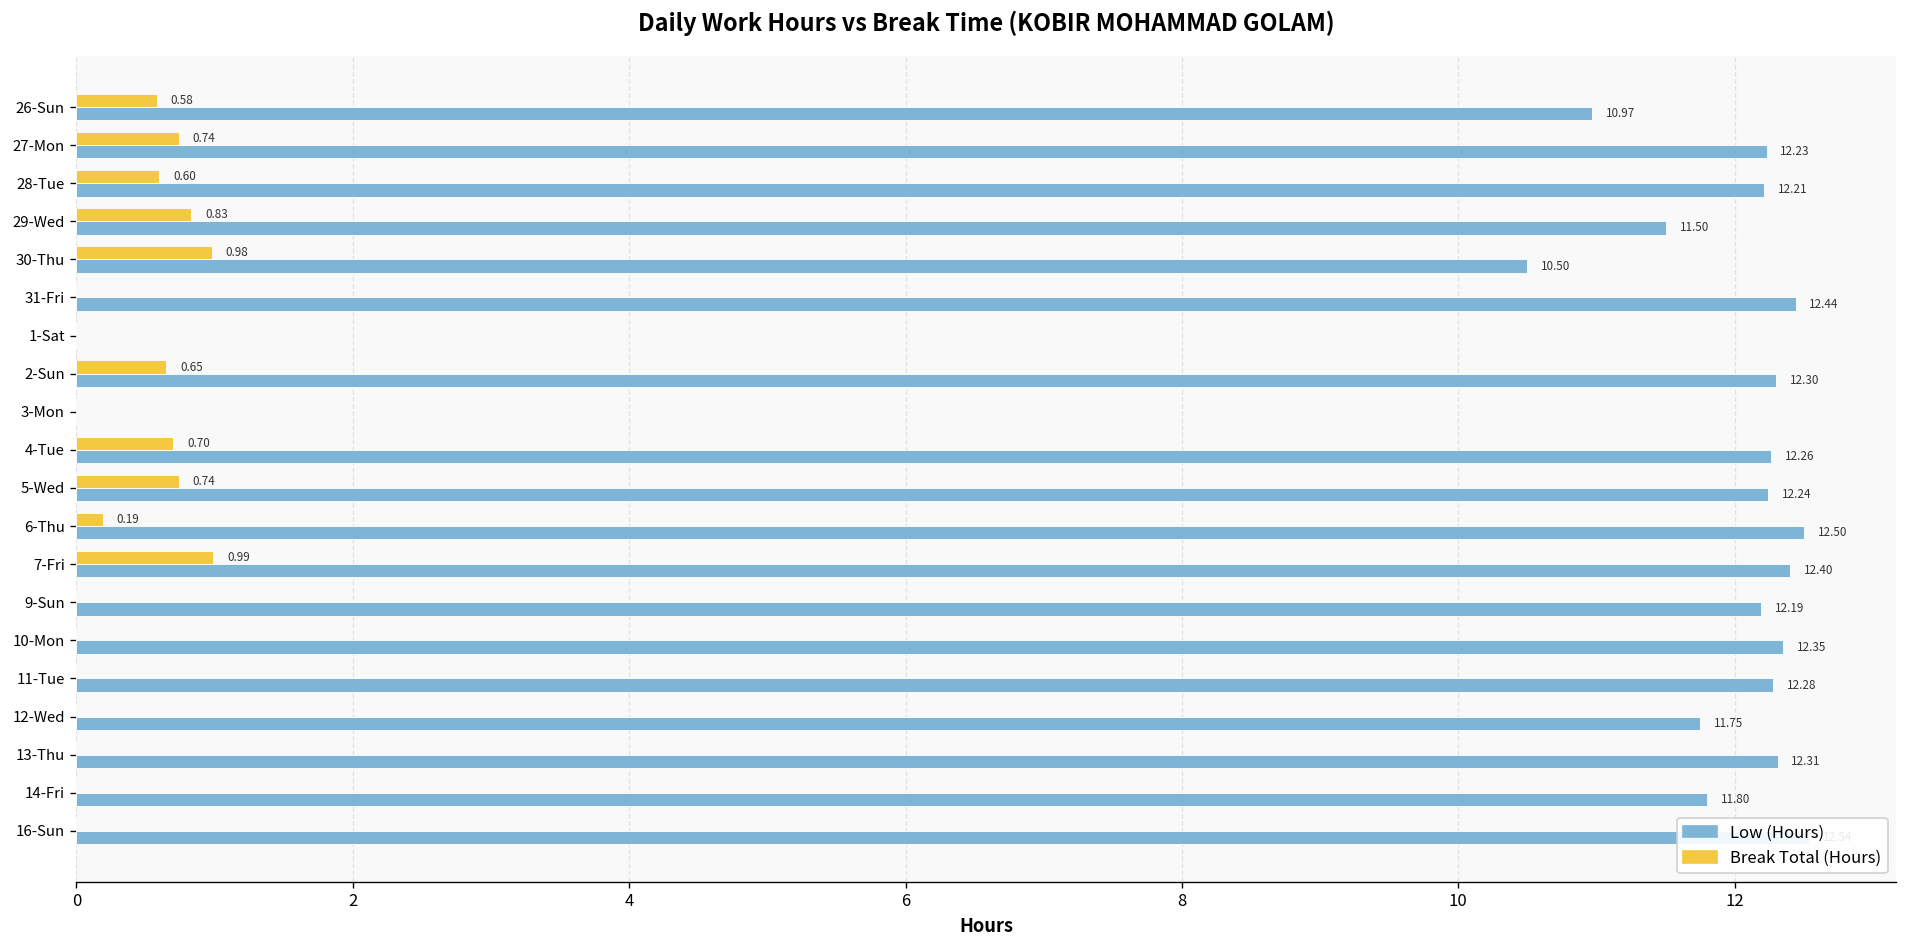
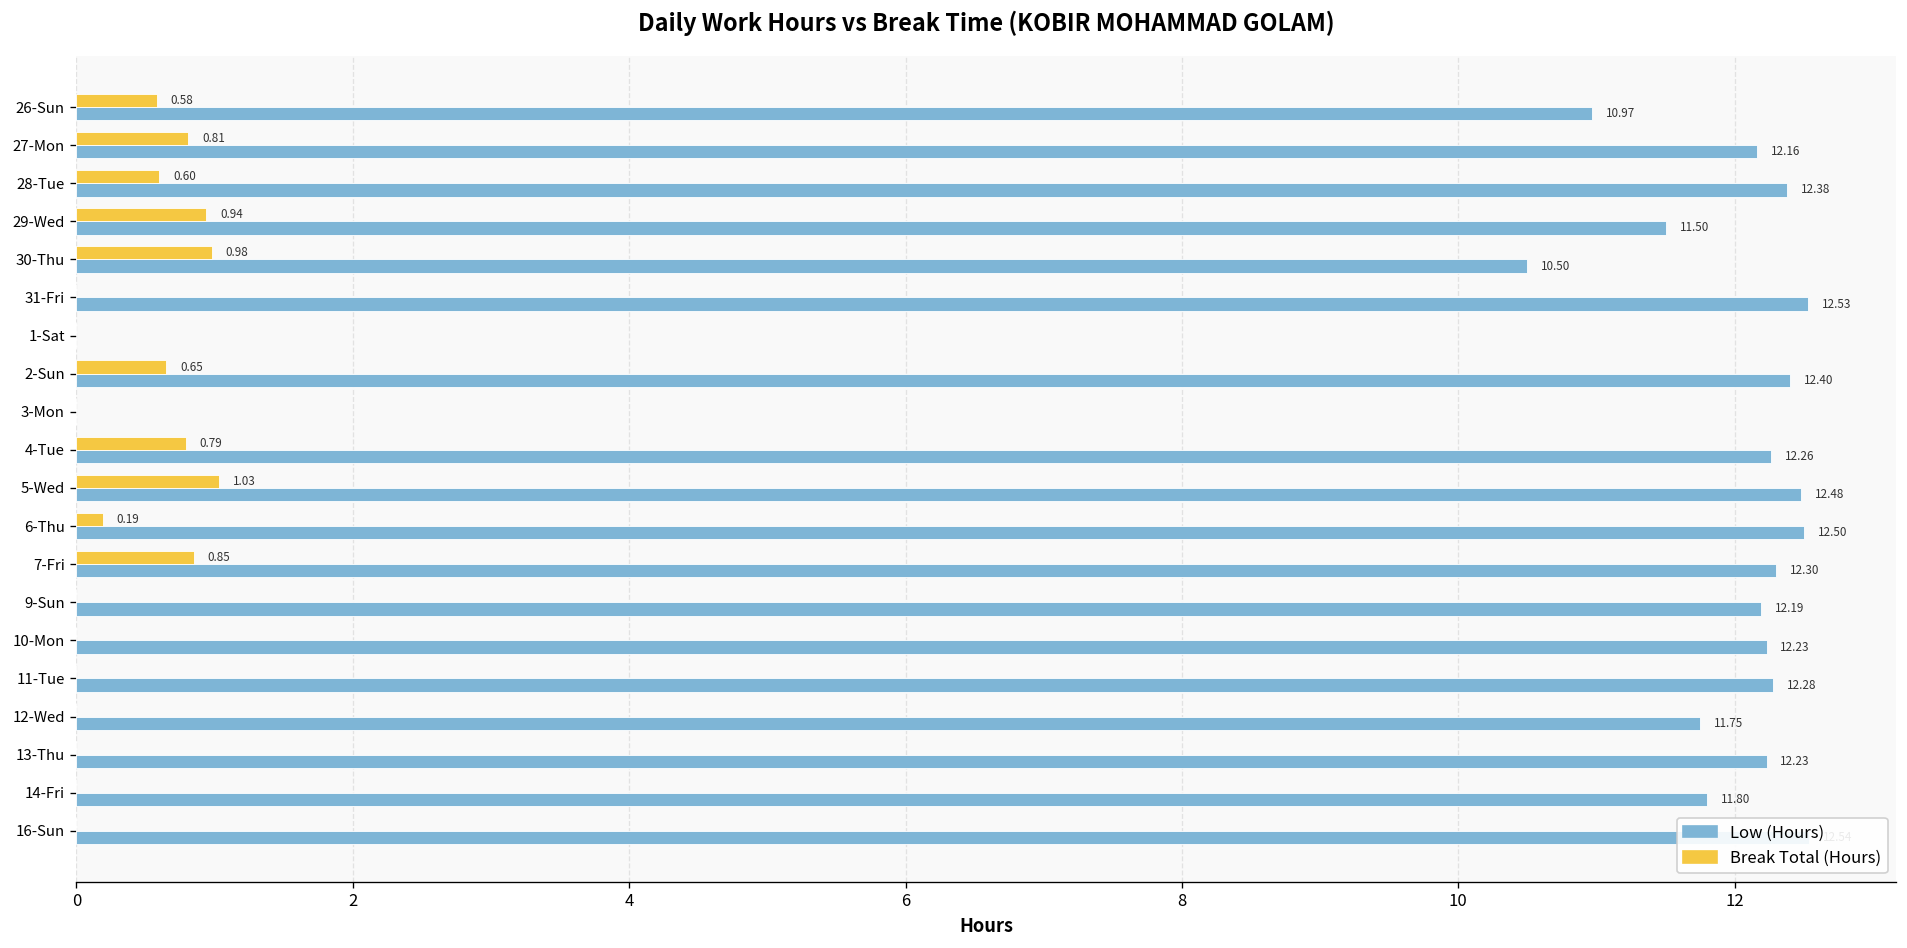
Break Total (Hours), 27-Mon: 0.74 -> 0.81
Low (Hours), 27-Mon: 12.23 -> 12.16
Low (Hours), 28-Tue: 12.21 -> 12.38
Break Total (Hours), 29-Wed: 0.83 -> 0.94
Low (Hours), 31-Fri: 12.44 -> 12.53
Low (Hours), 2-Sun: 12.30 -> 12.40
Break Total (Hours), 4-Tue: 0.70 -> 0.79
Break Total (Hours), 5-Wed: 0.74 -> 1.03
Low (Hours), 5-Wed: 12.24 -> 12.48
Break Total (Hours), 7-Fri: 0.99 -> 0.85
Low (Hours), 7-Fri: 12.40 -> 12.30
Low (Hours), 10-Mon: 12.35 -> 12.23
Low (Hours), 13-Thu: 12.31 -> 12.23
